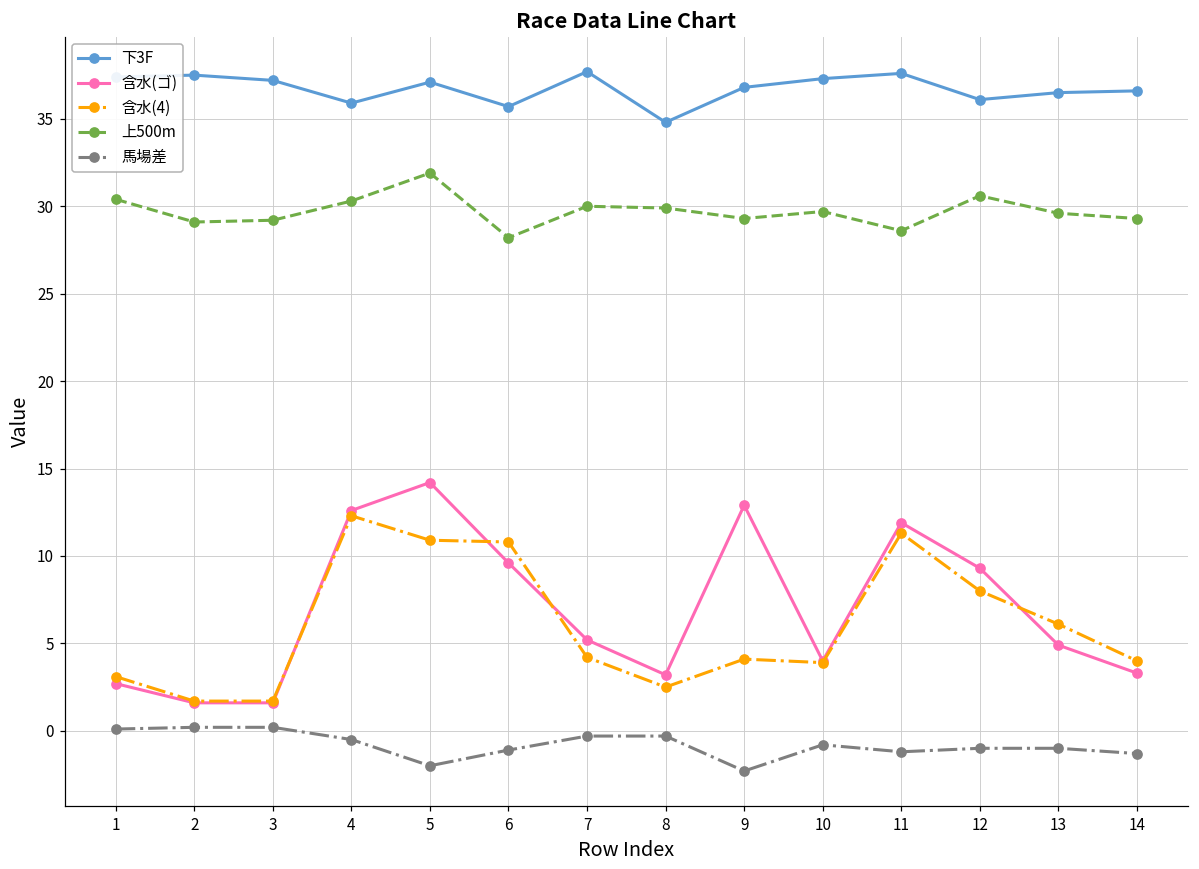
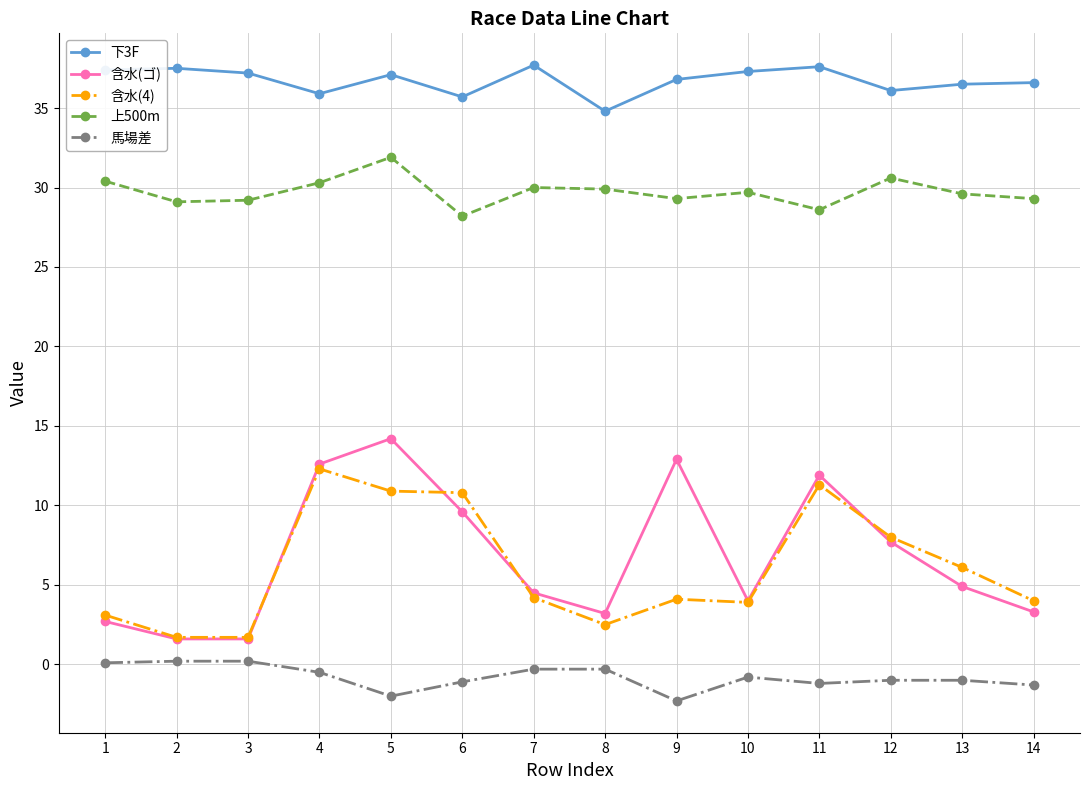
含水(ゴ), 7: 5.2 -> 4.5
含水(ゴ), 12: 9.3 -> 7.7
